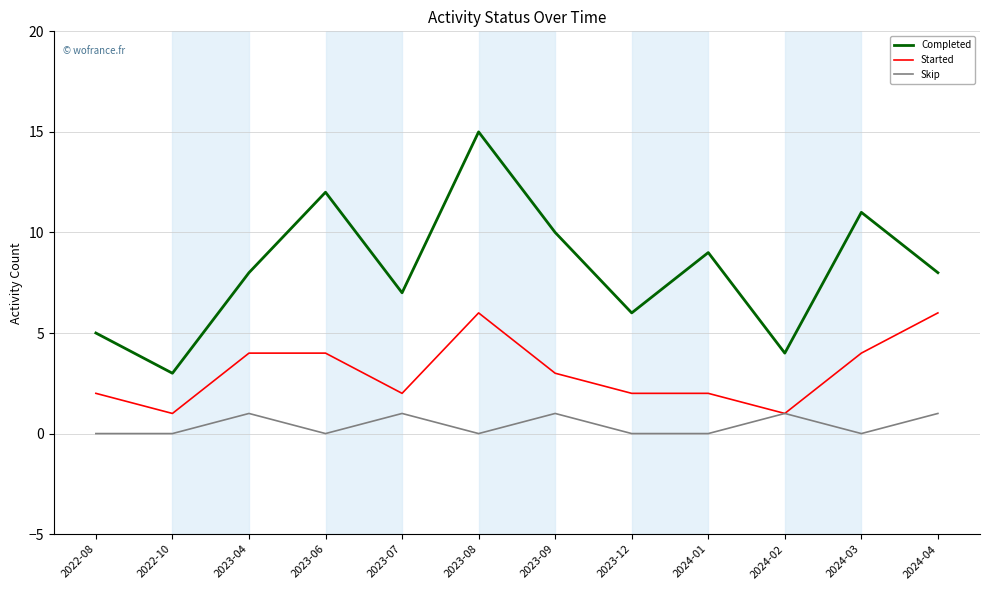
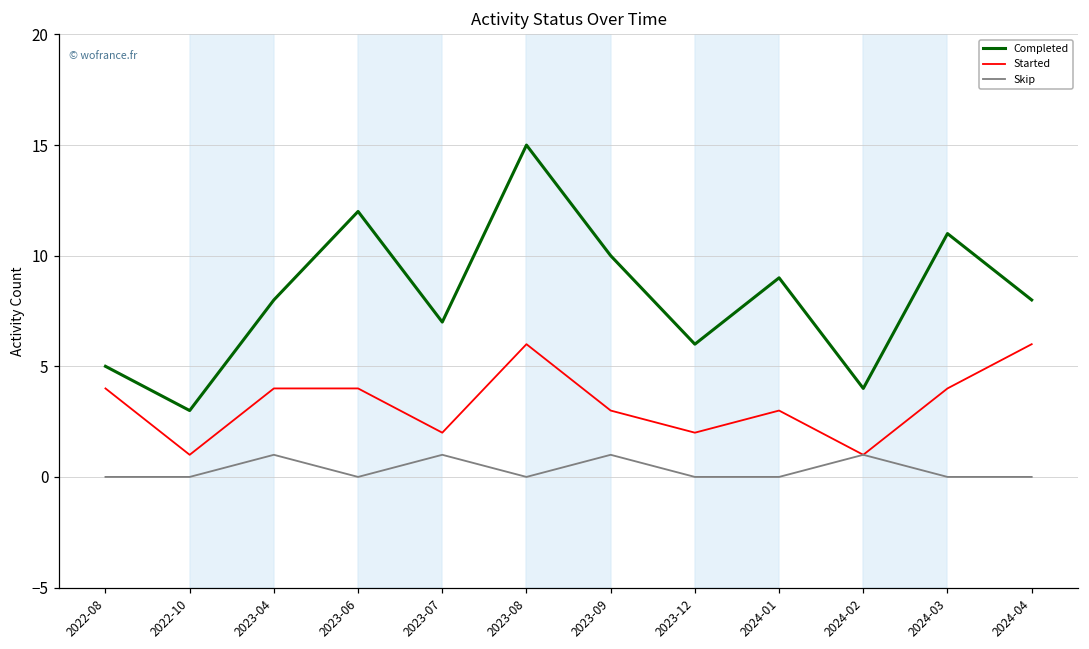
Started, 2022-08: 2 -> 4
Started, 2024-01: 2 -> 3
Skip, 2024-04: 1 -> 0
